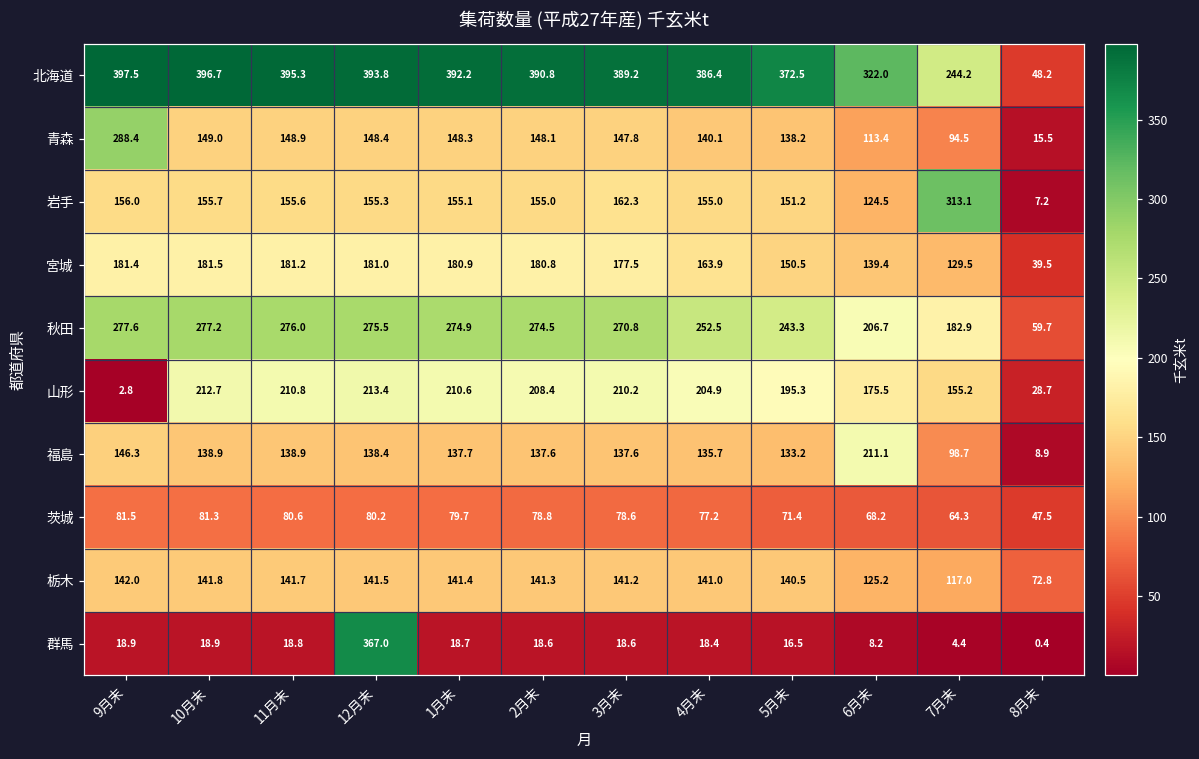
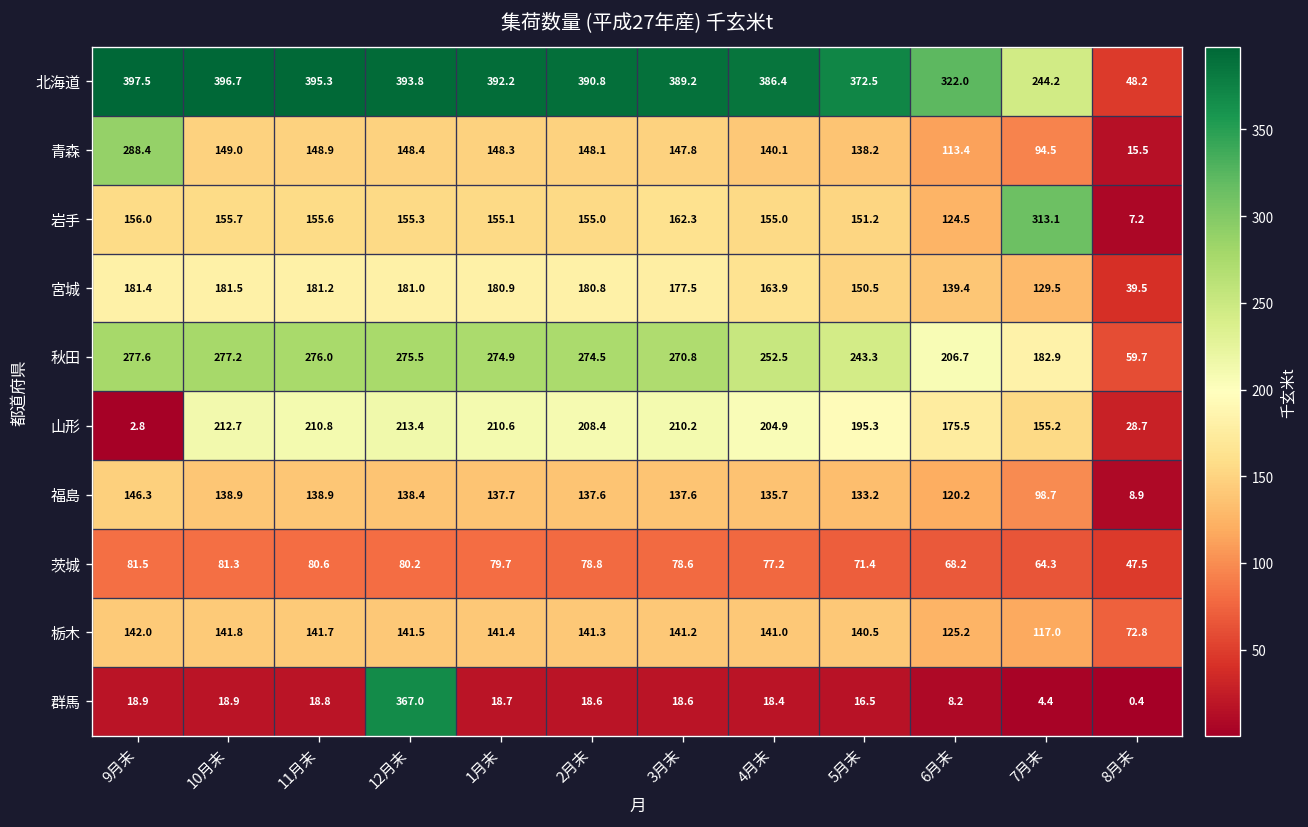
福島, 6月末: 211.1 -> 120.2
